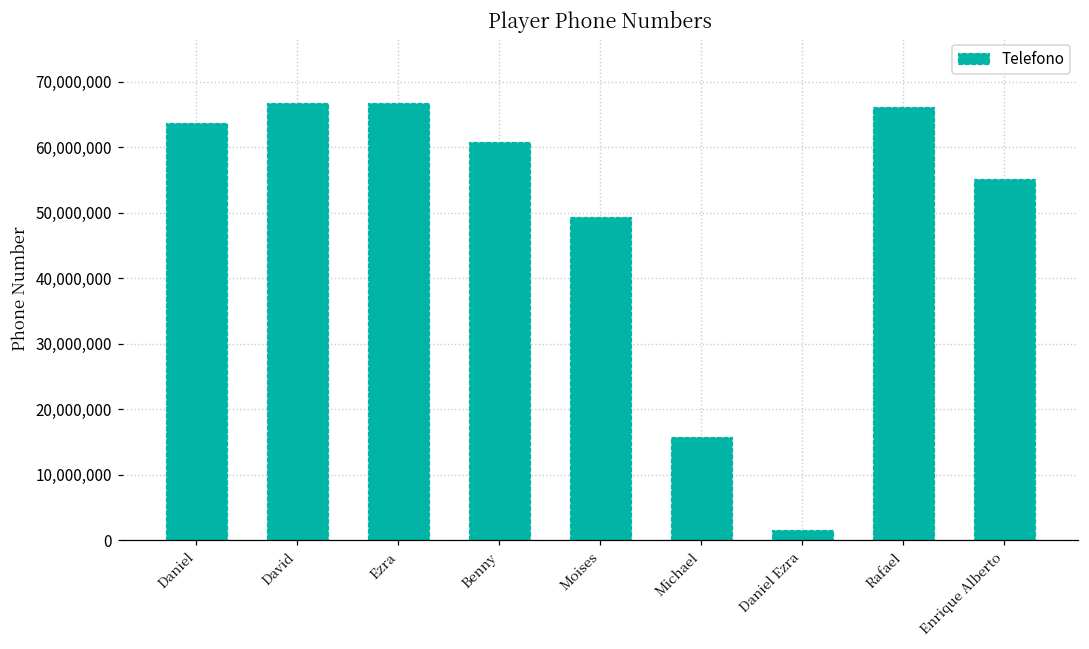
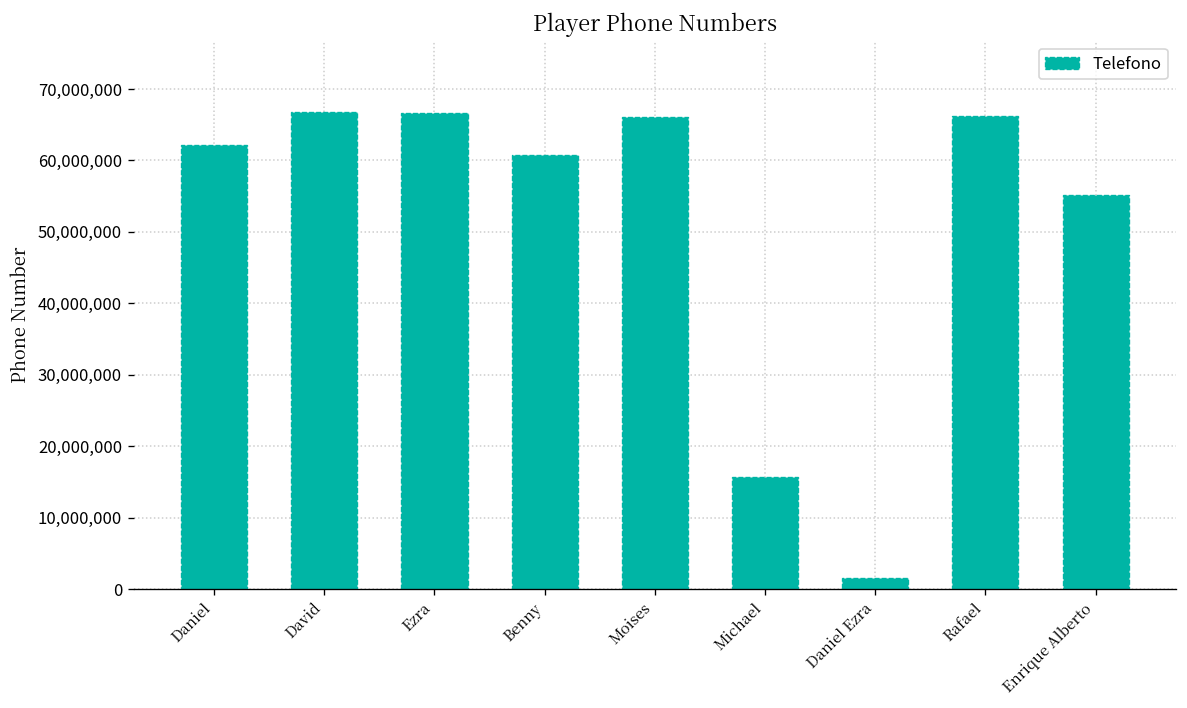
Daniel: 64,000,000 -> 62,000,000
Moises: 49,000,000 -> 66,000,000
